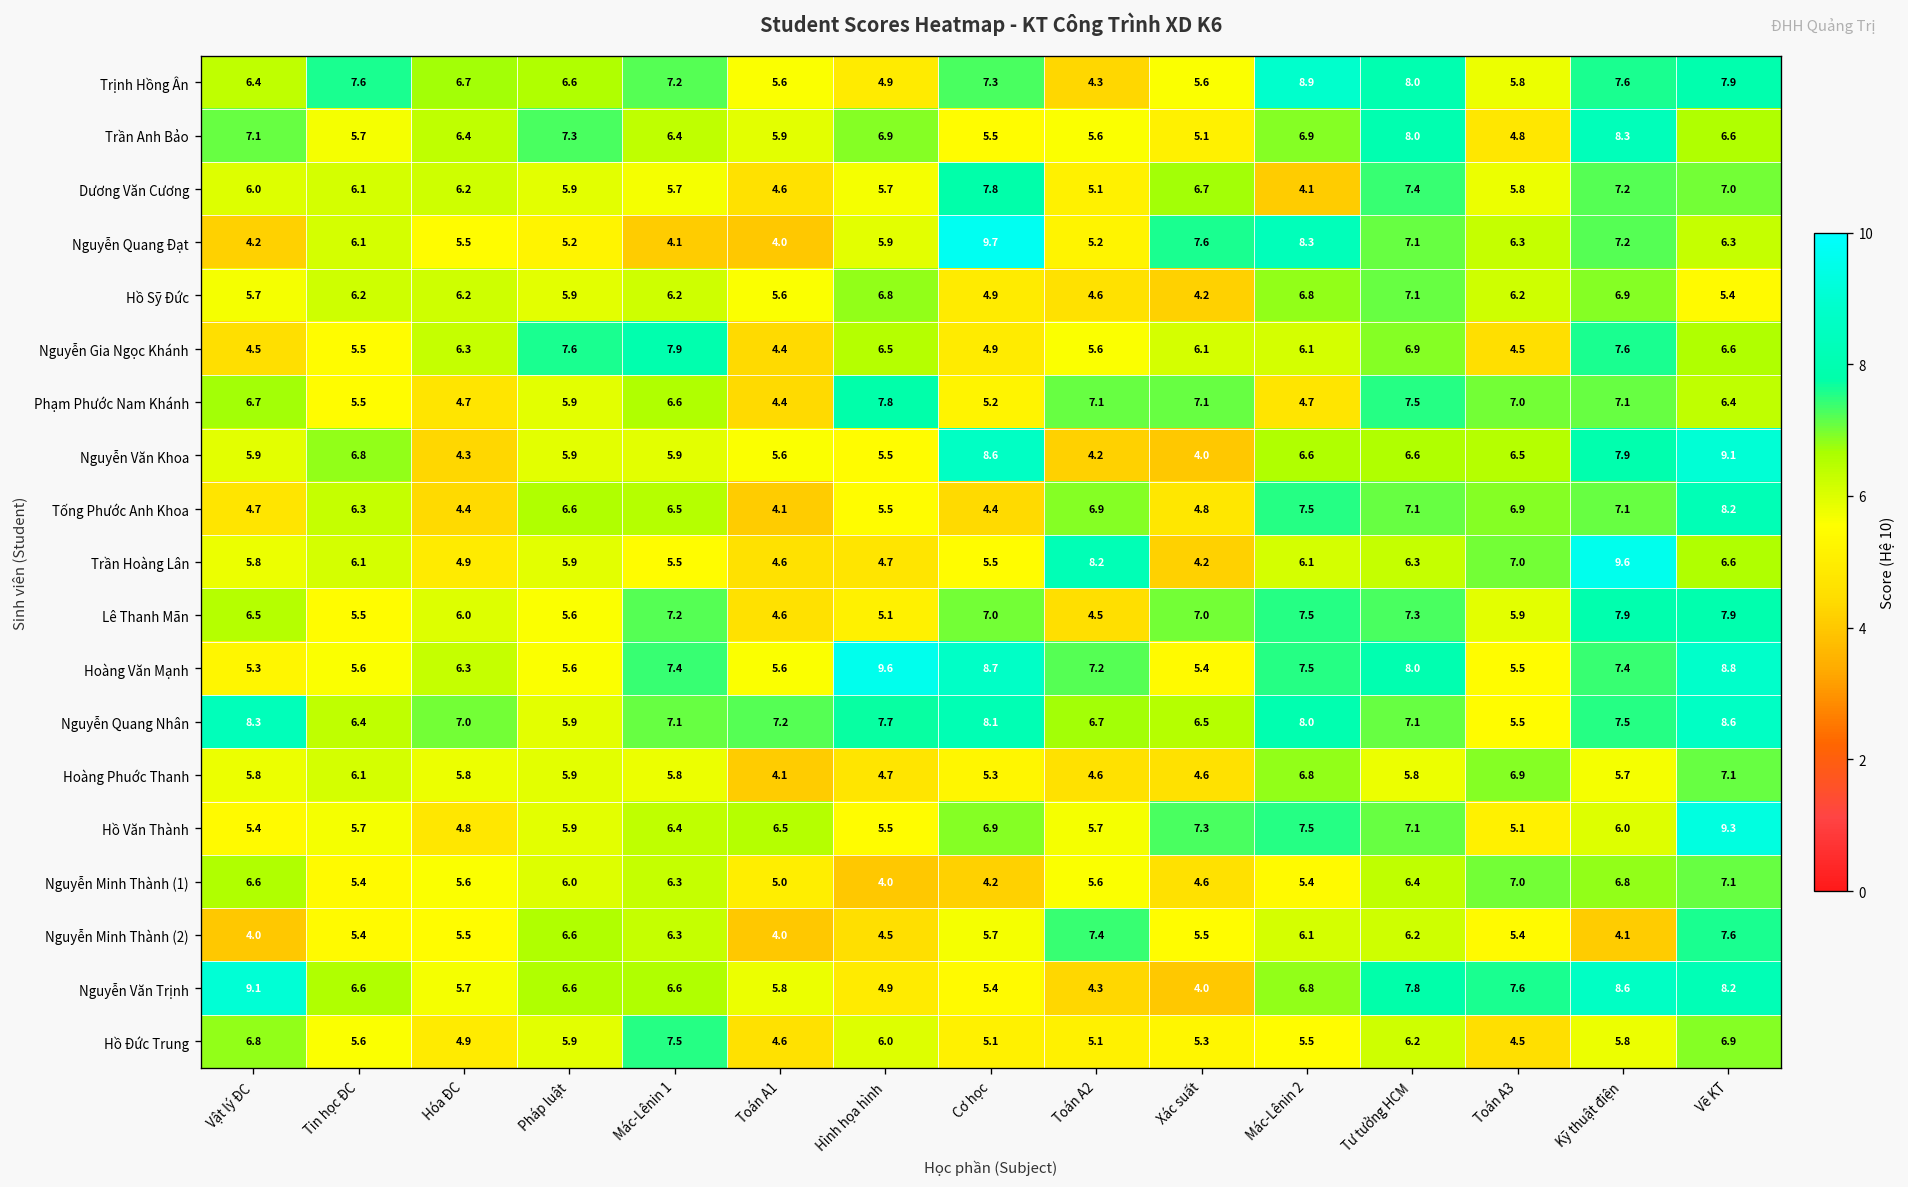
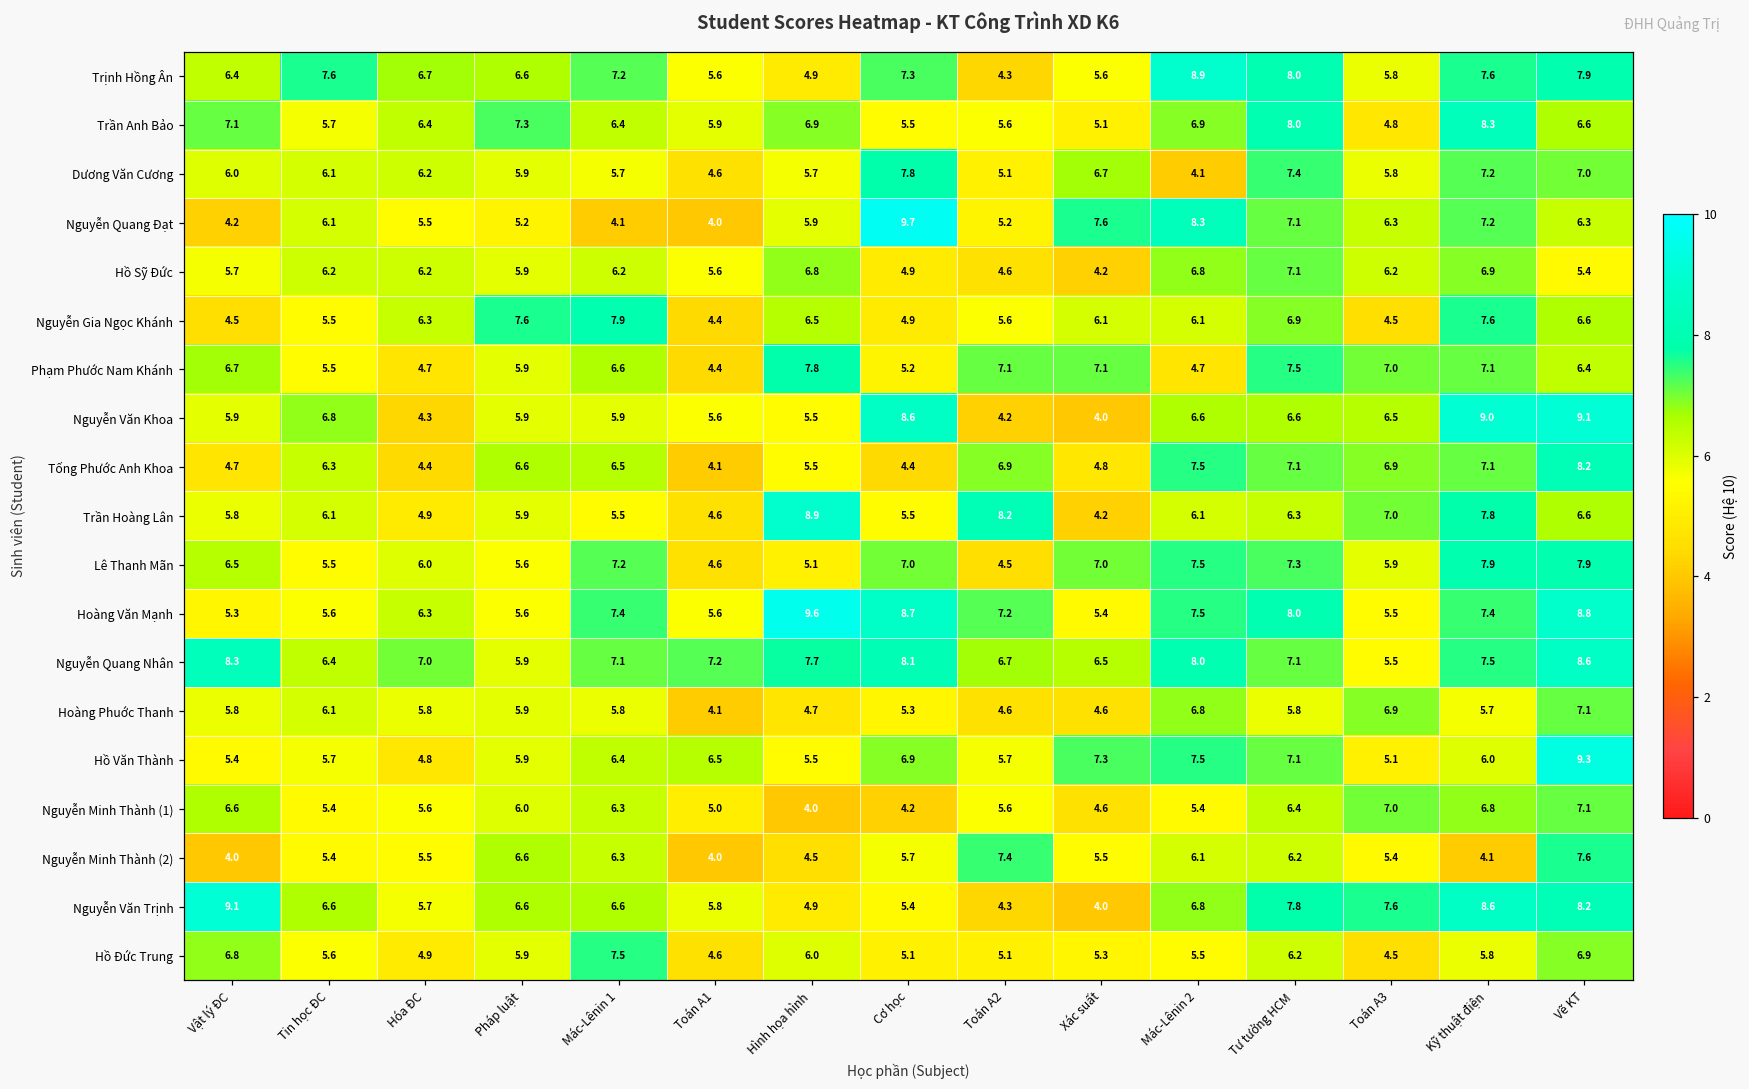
Nguyễn Văn Khoa, Kỹ thuật điện: 7.9 -> 9.0
Trần Hoàng Lân, Hình họa hình: 4.7 -> 8.9
Trần Hoàng Lân, Kỹ thuật điện: 9.6 -> 7.8
